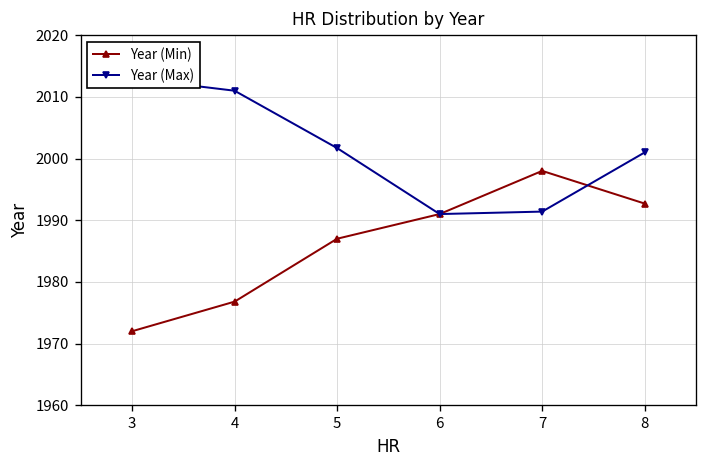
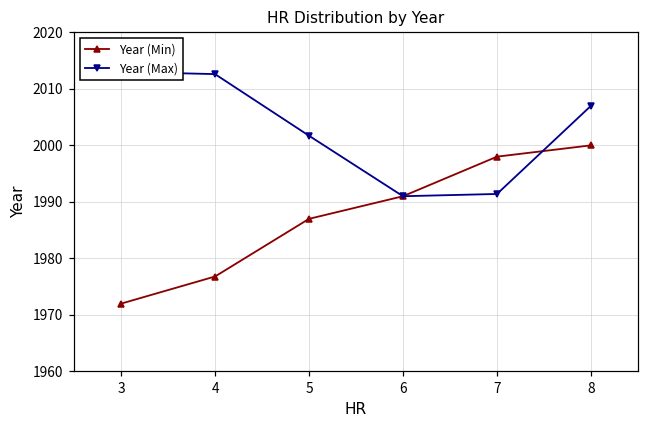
Year (Max), 4: 2011 -> 2013
Year (Min), 8: 1993 -> 2000
Year (Max), 8: 2001 -> 2007
